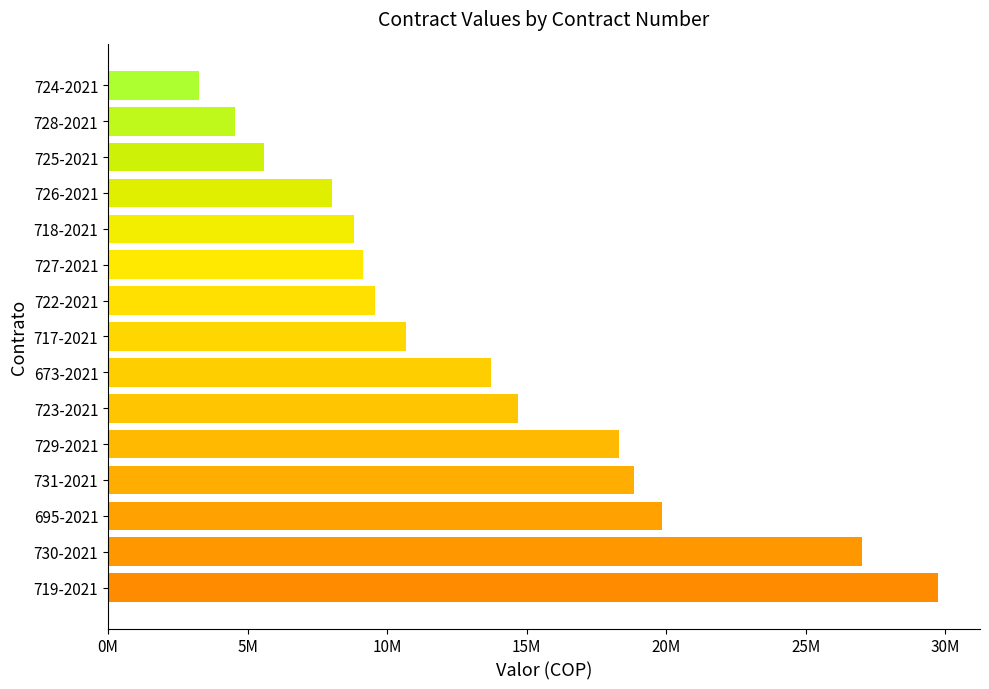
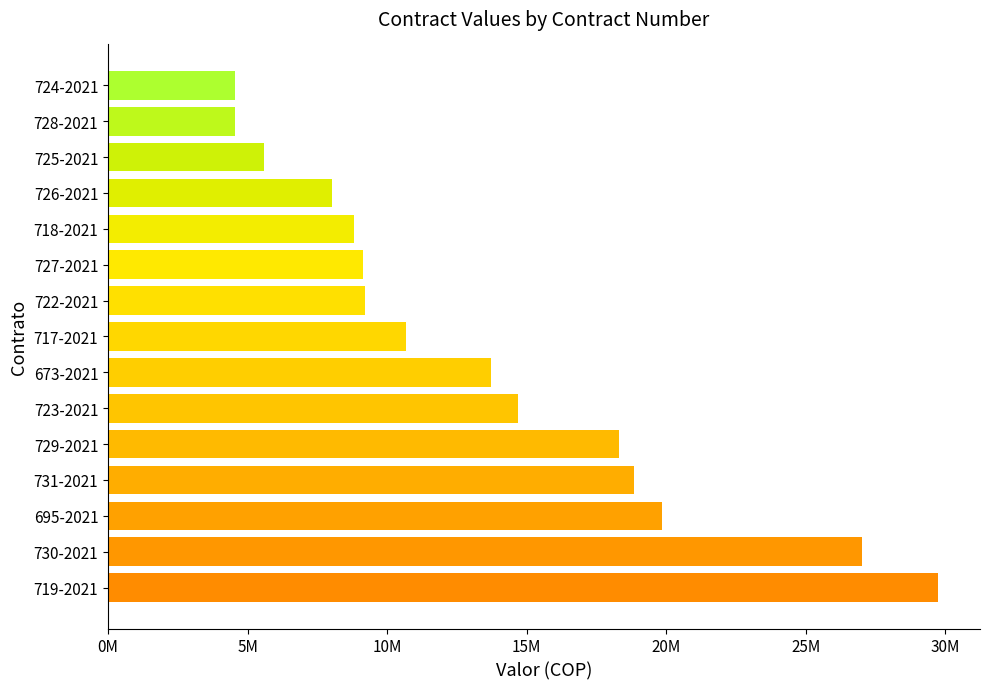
724-2021: 3300000 -> 4500000
722-2021: 9600000 -> 9200000
